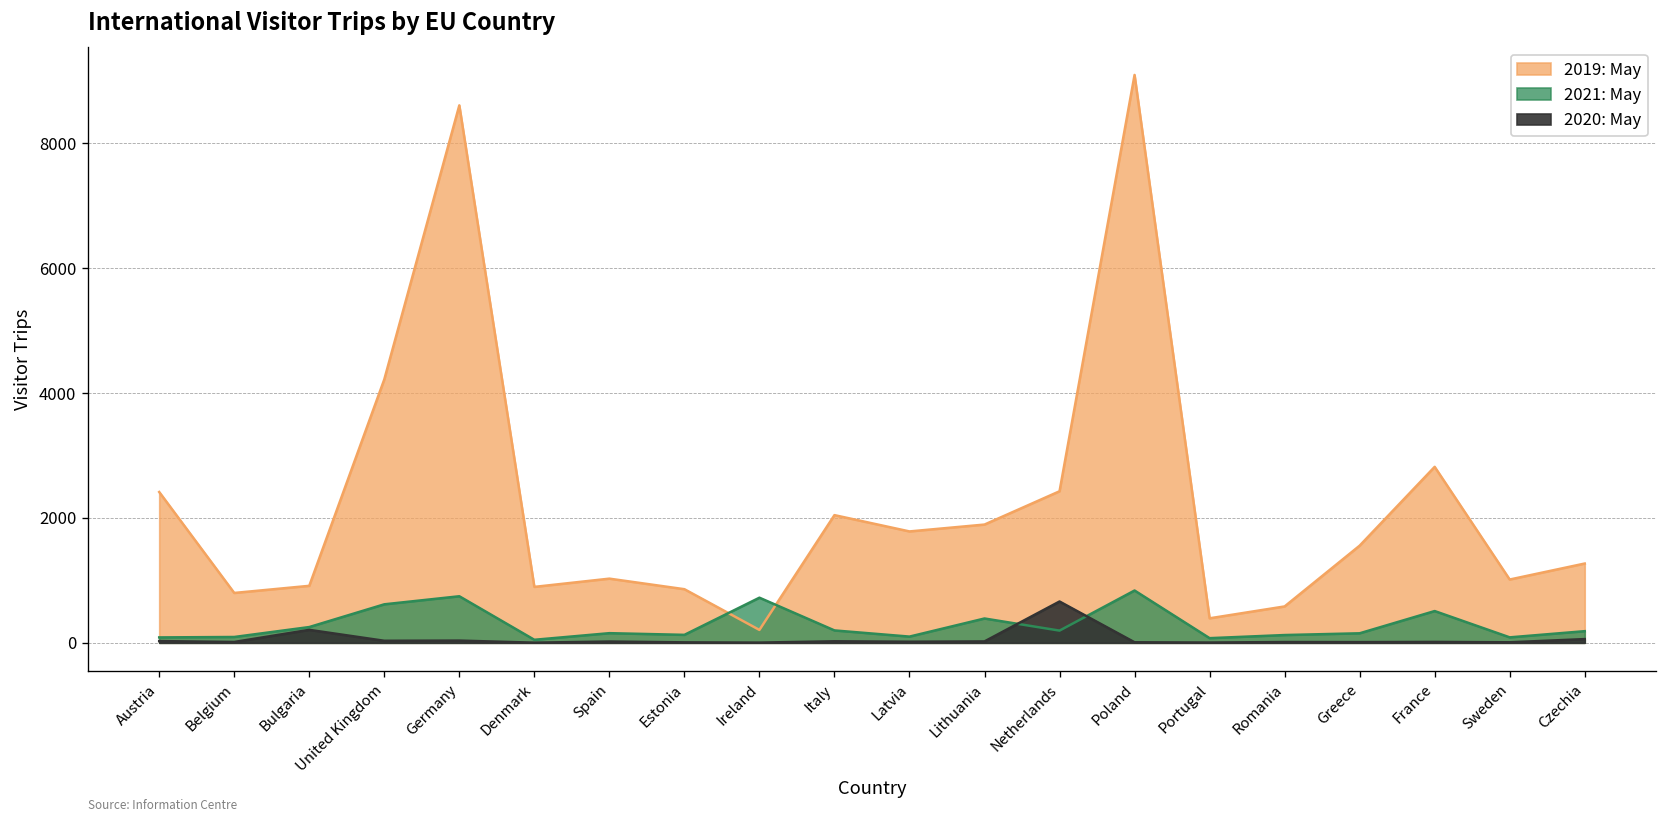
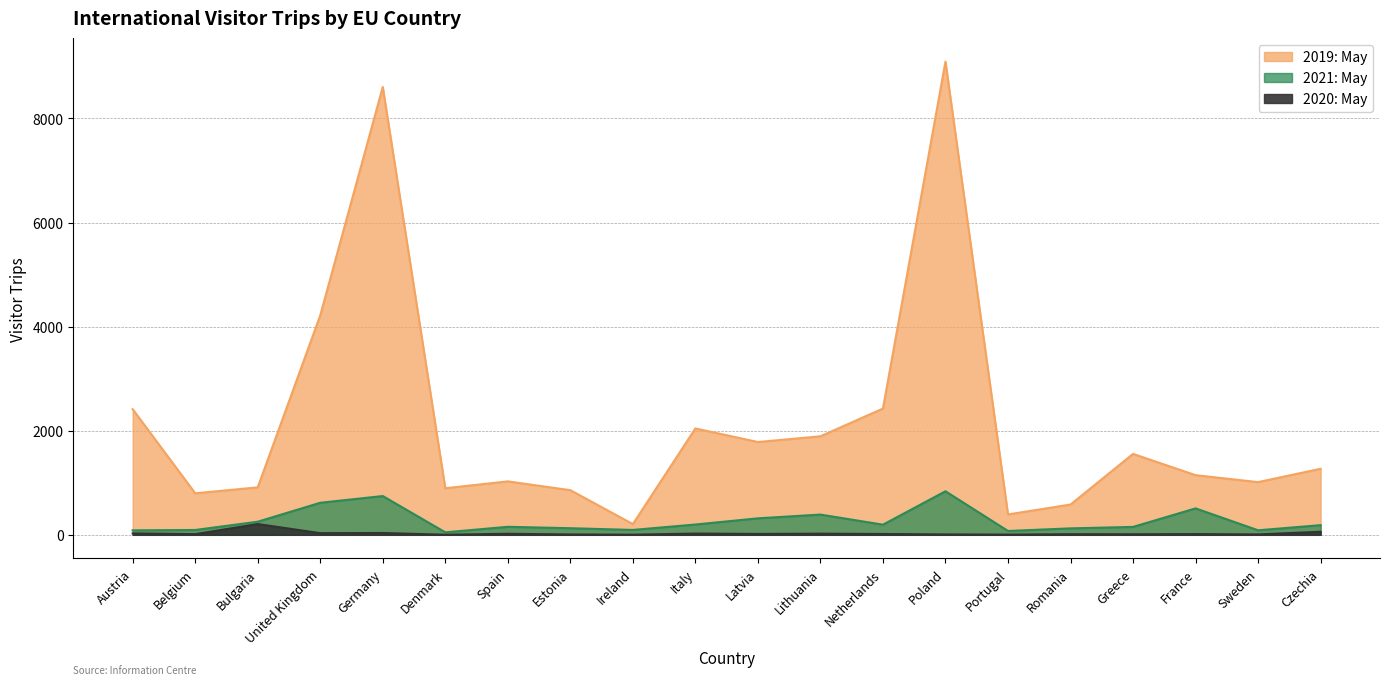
2021: May, Ireland: 700 -> 100
2021: May, Latvia: 100 -> 300
2020: May, Netherlands: 700 -> 0
2019: May, France: 2800 -> 1100
